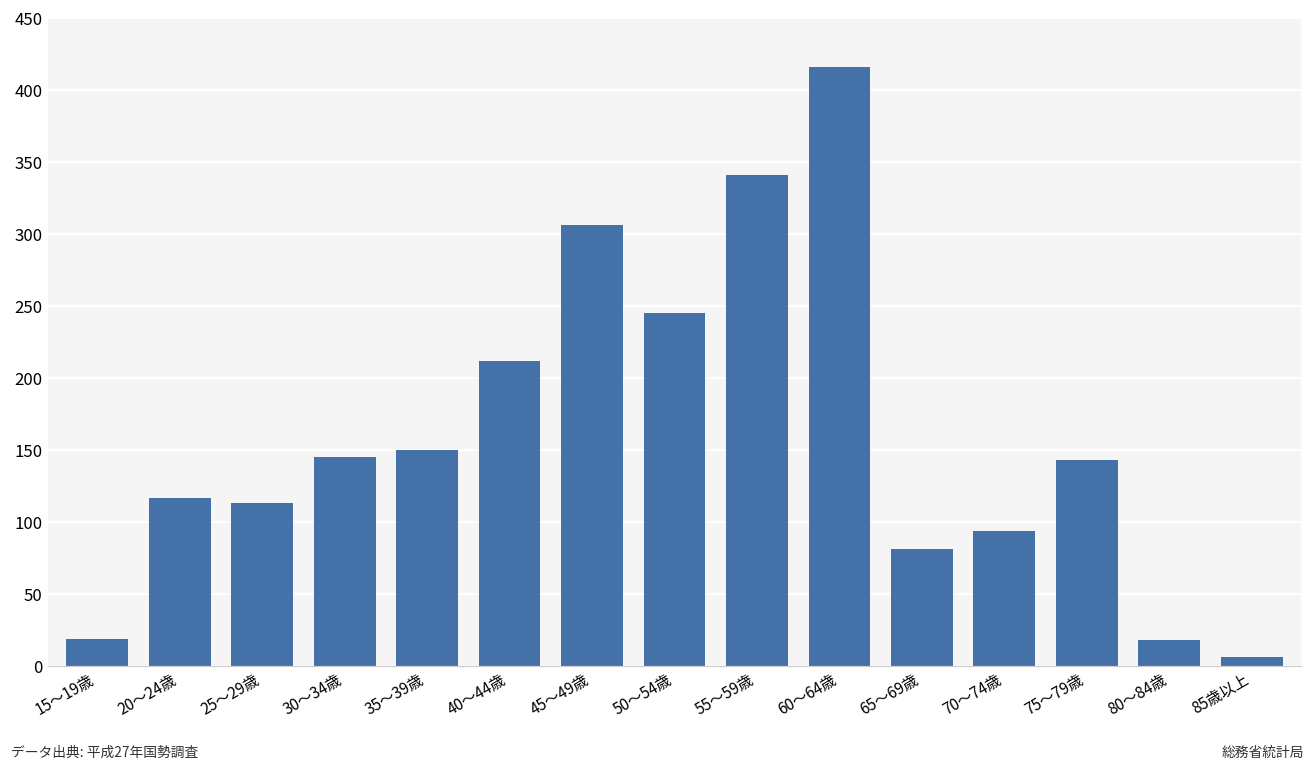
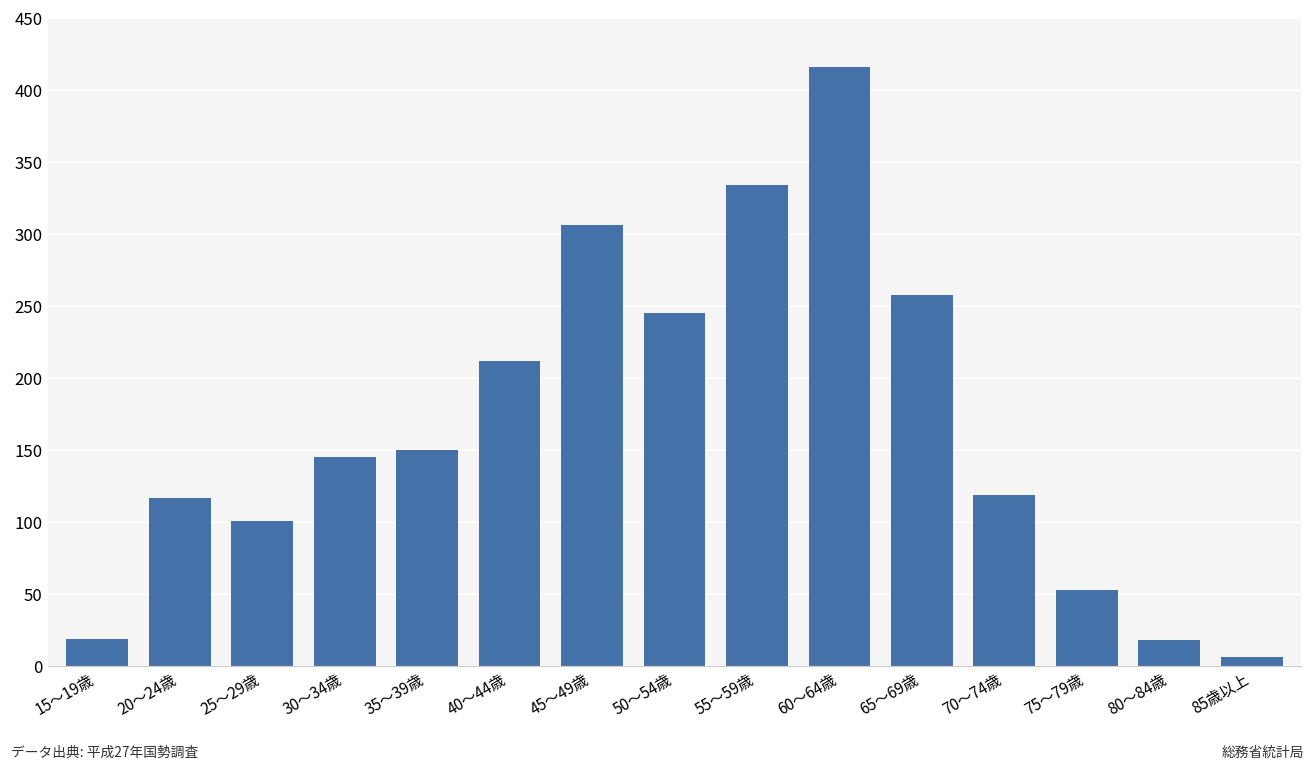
25～29歳: 113 -> 101
55～59歳: 341 -> 334
65～69歳: 81 -> 258
70～74歳: 94 -> 119
75～79歳: 143 -> 53
